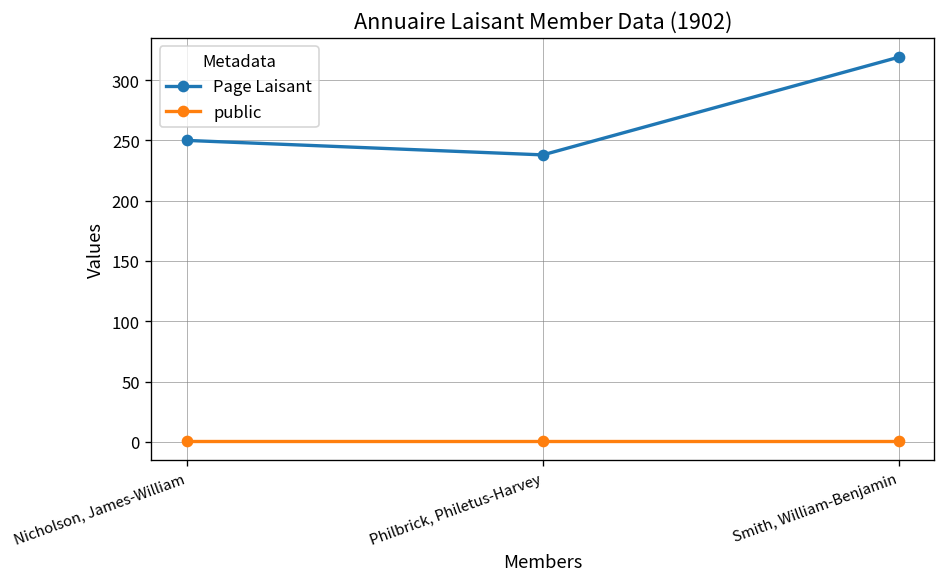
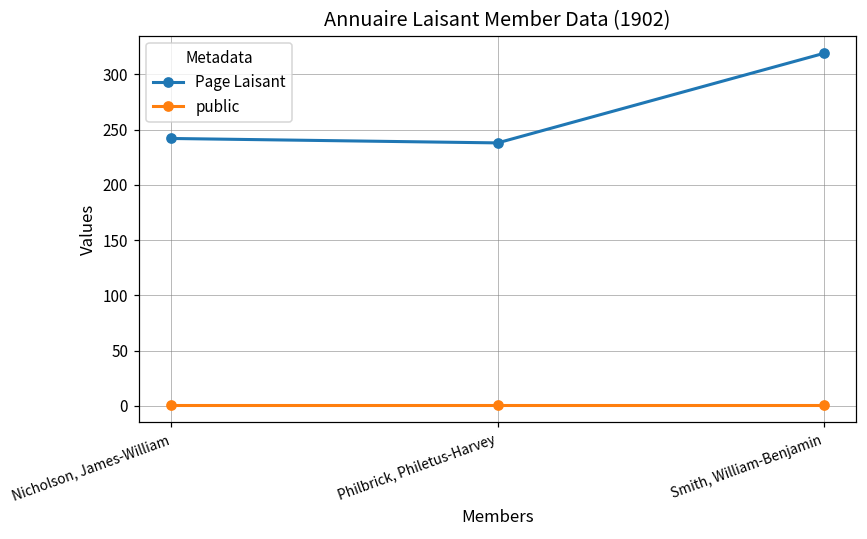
Page Laisant, Nicholson, James-William: 250 -> 242
